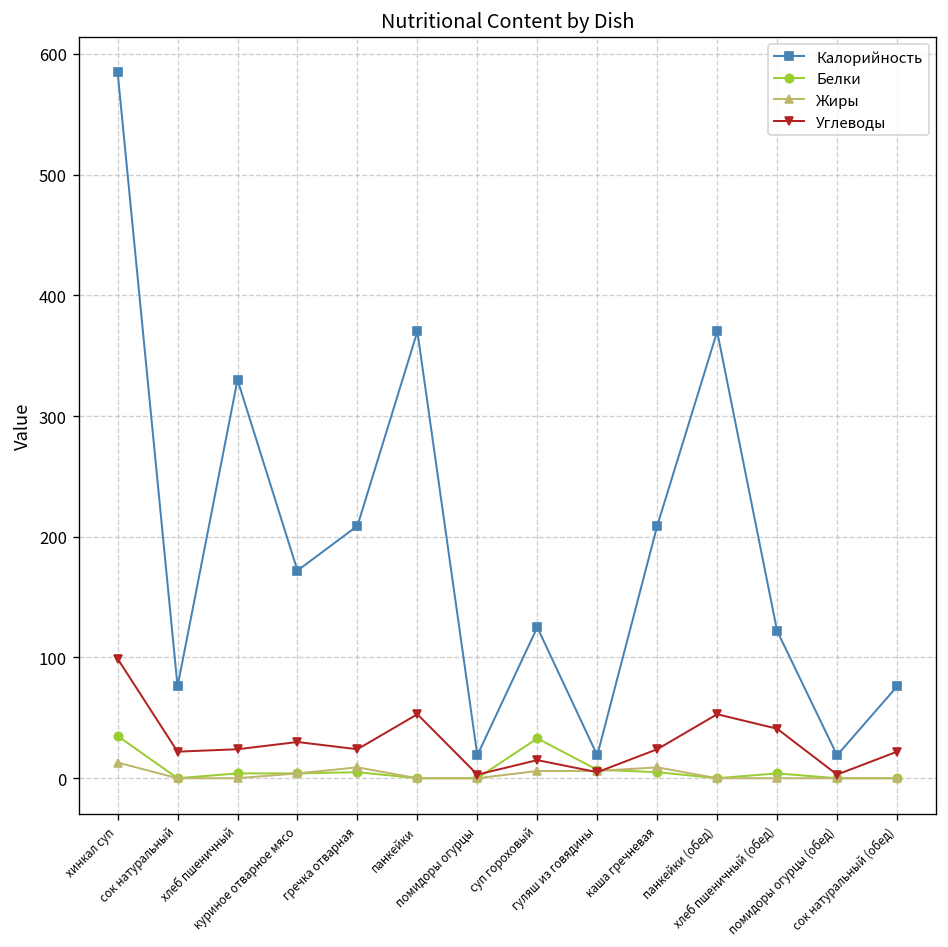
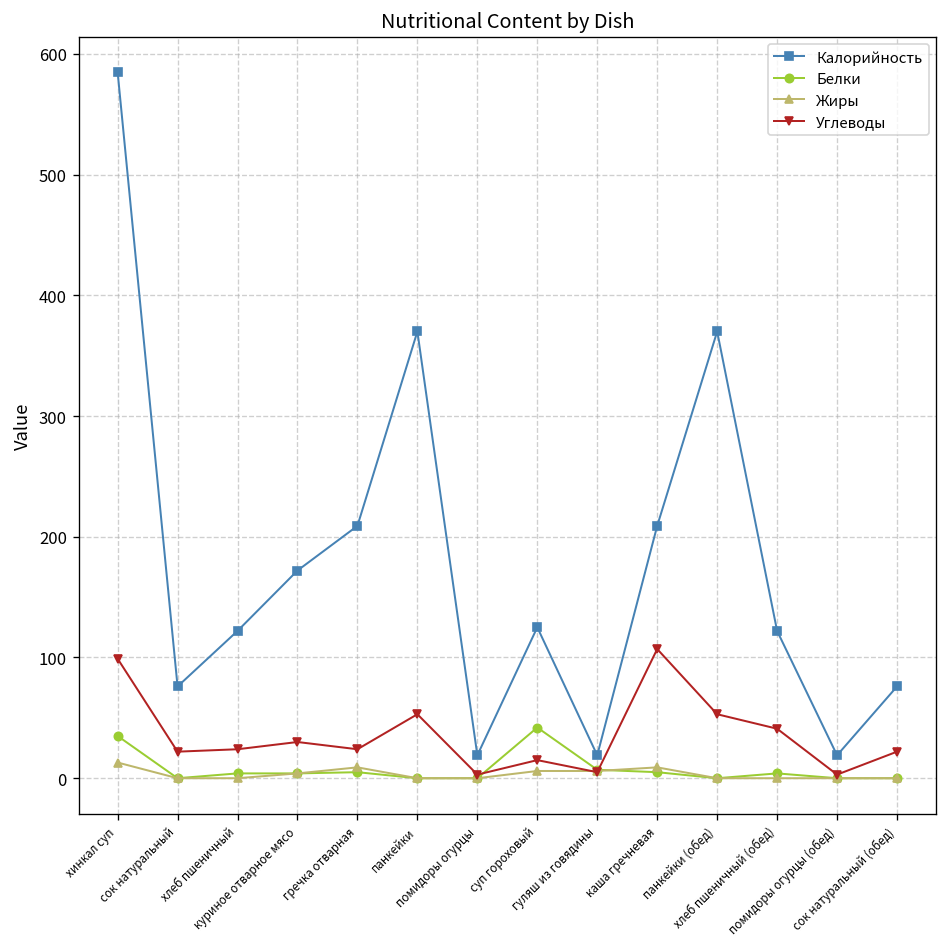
Калорийность, хлеб пшеничный: 330 -> 122
Белки, суп гороховый: 33 -> 42
Углеводы, каша гречневая: 24 -> 107
